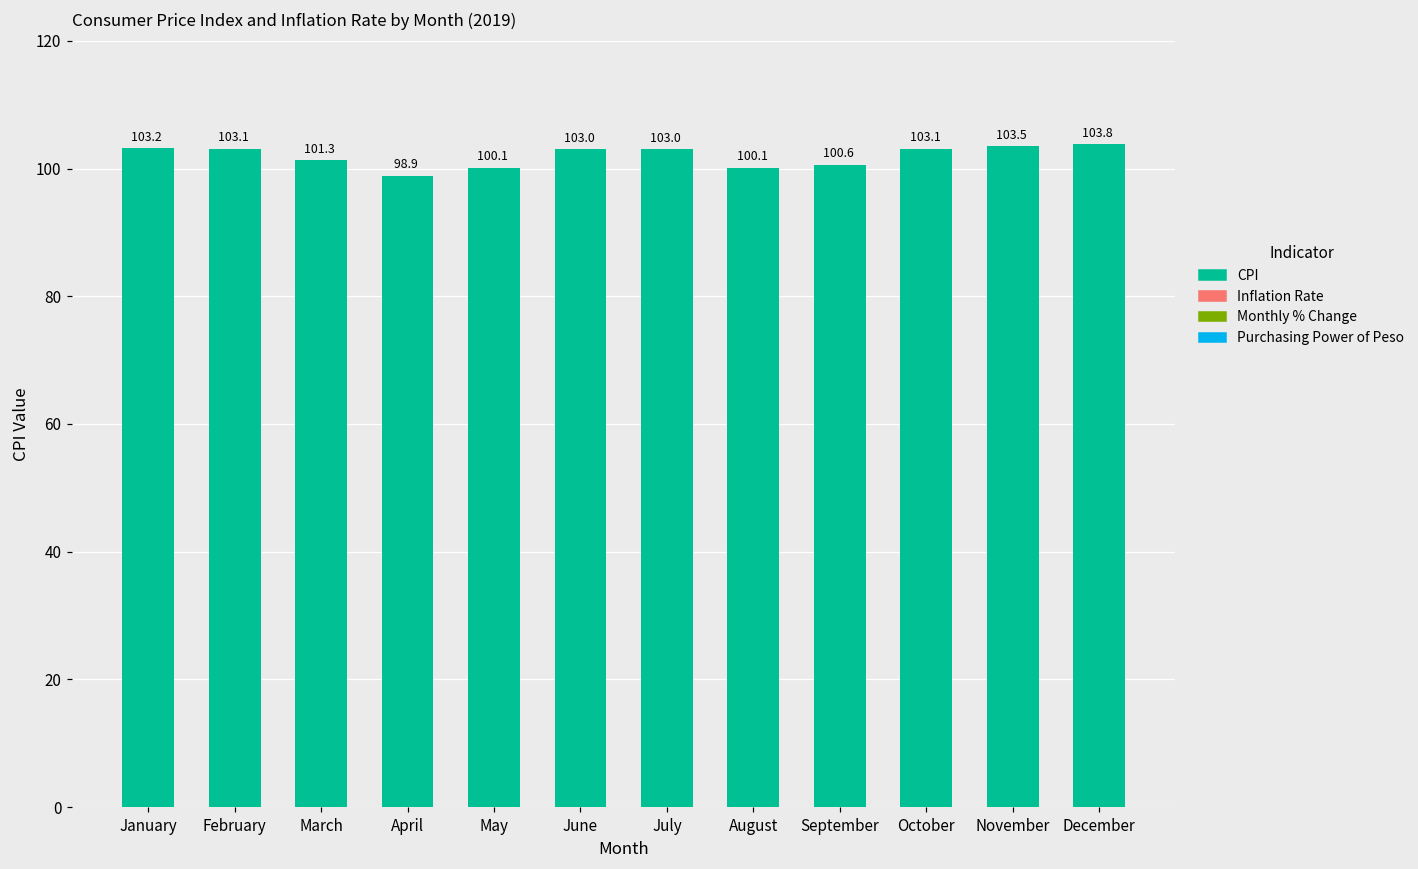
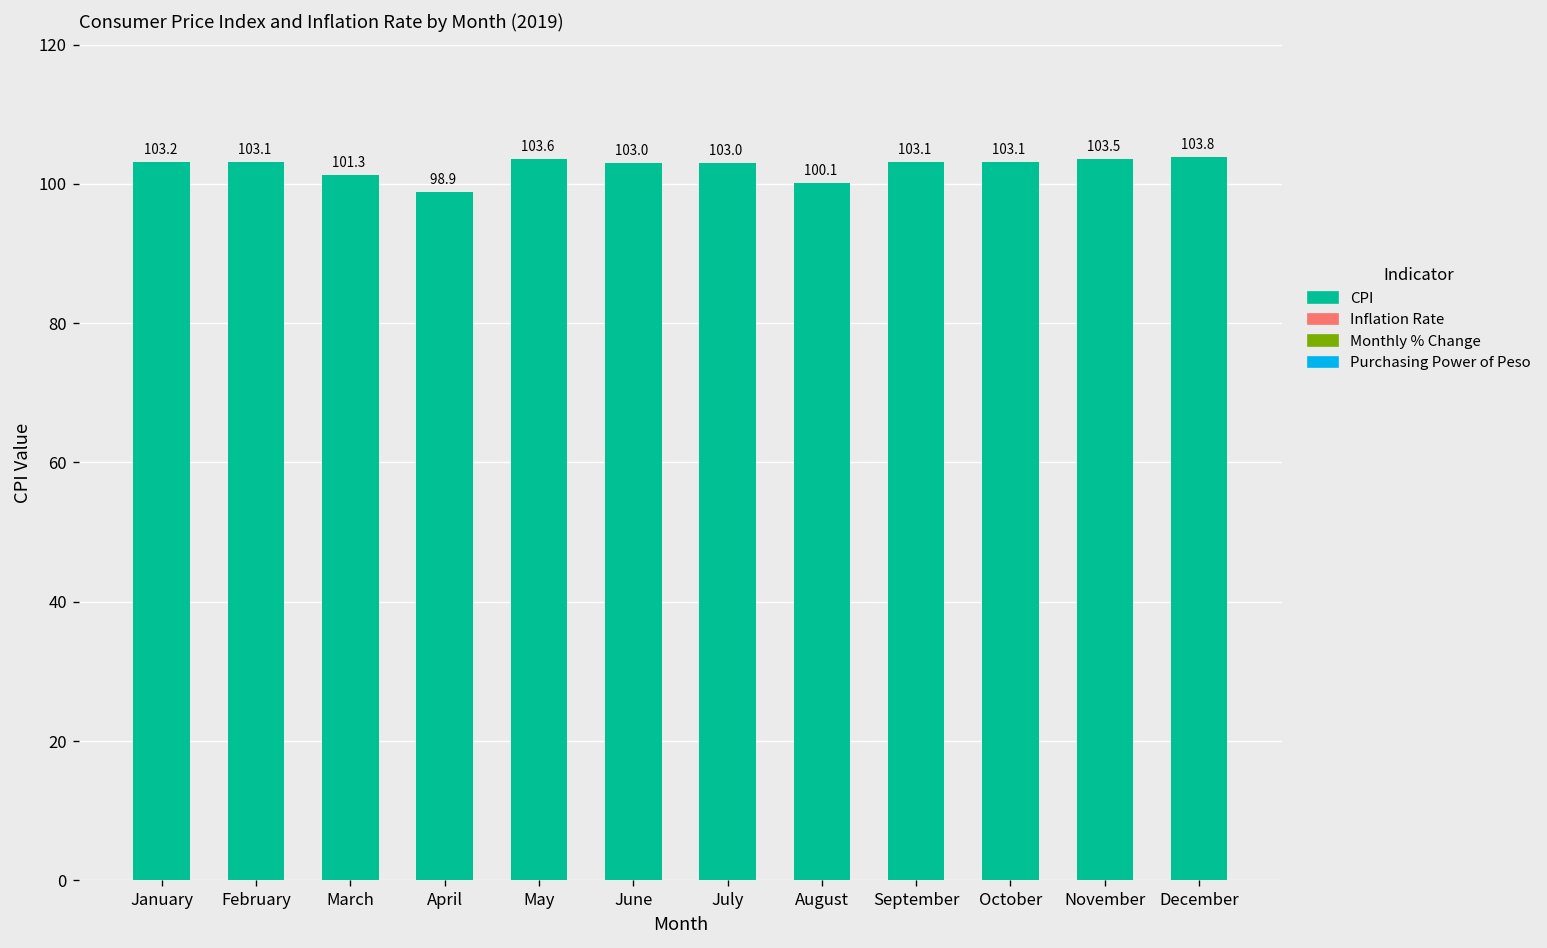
May: 100.1 -> 103.6
September: 100.6 -> 103.1
